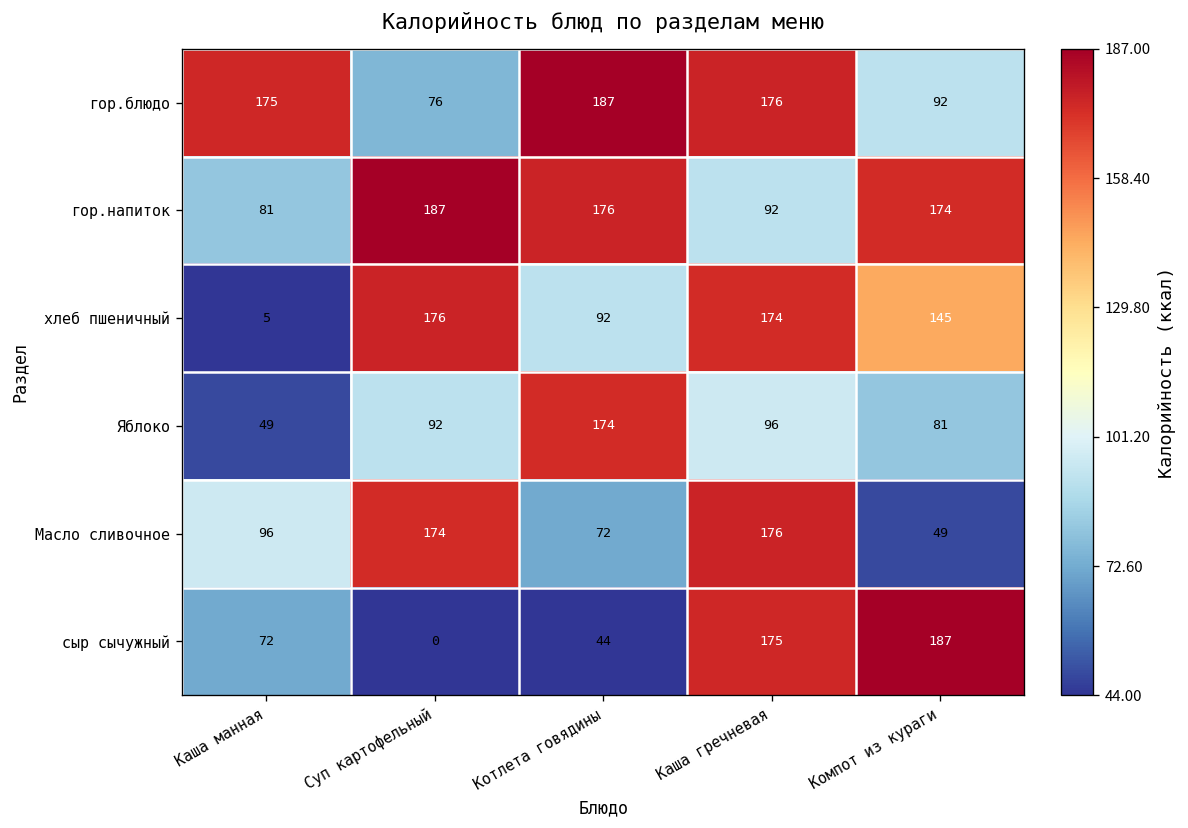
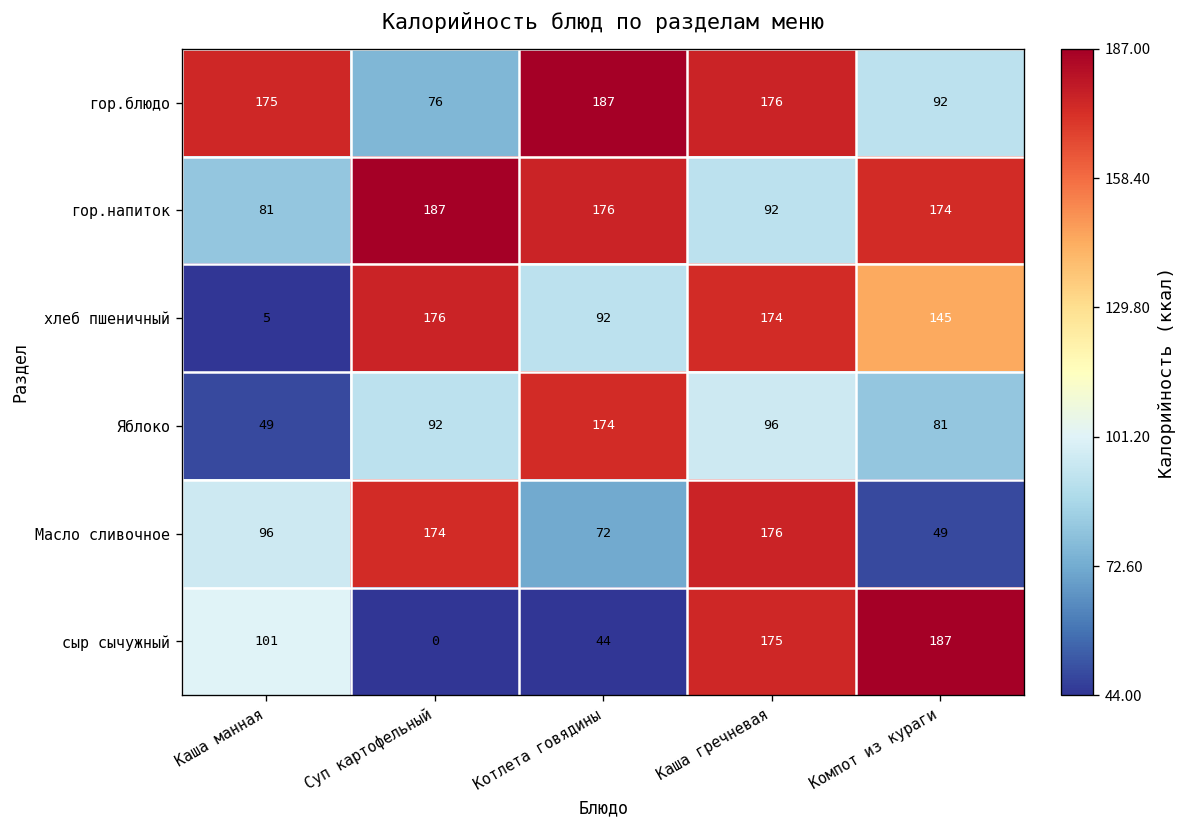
сыр сычужный, Каша манная: 72 -> 101
